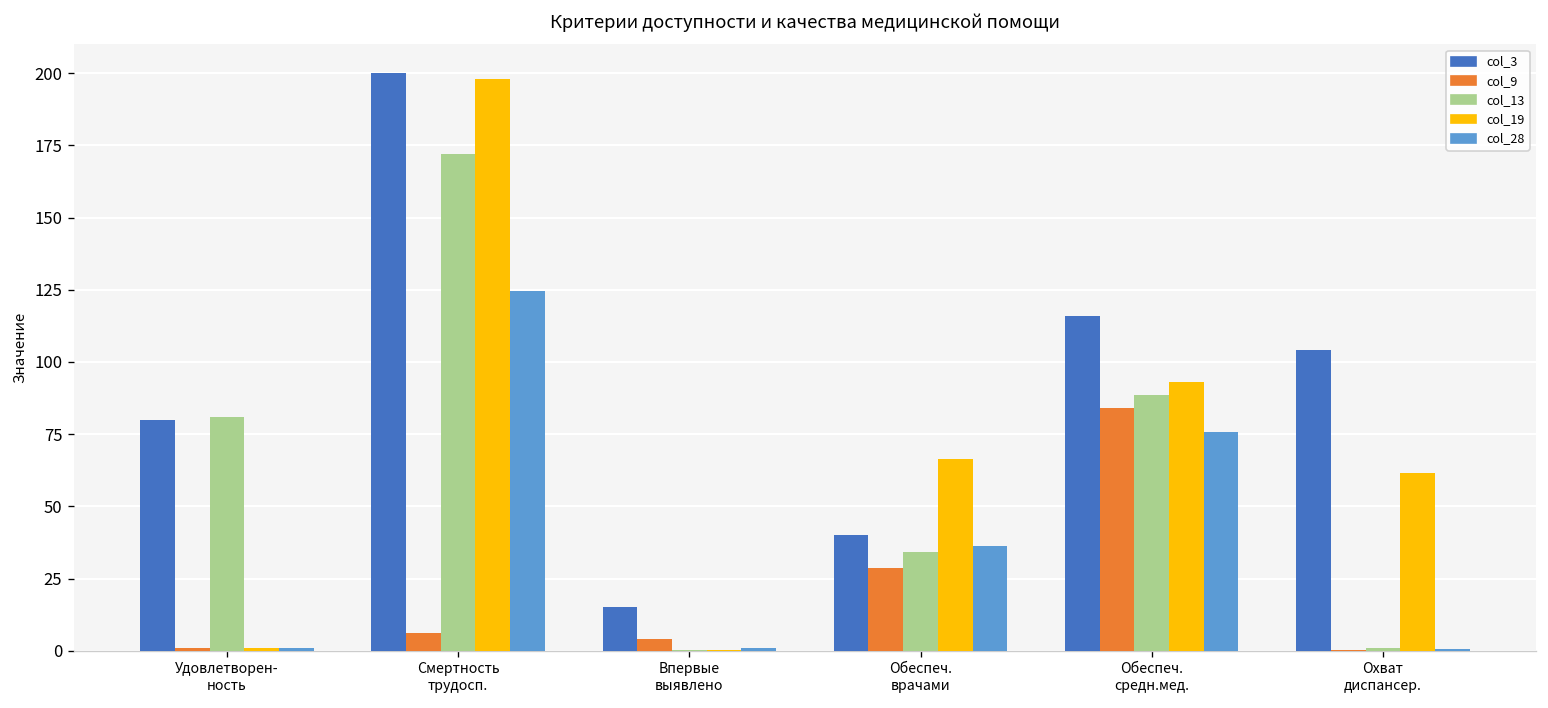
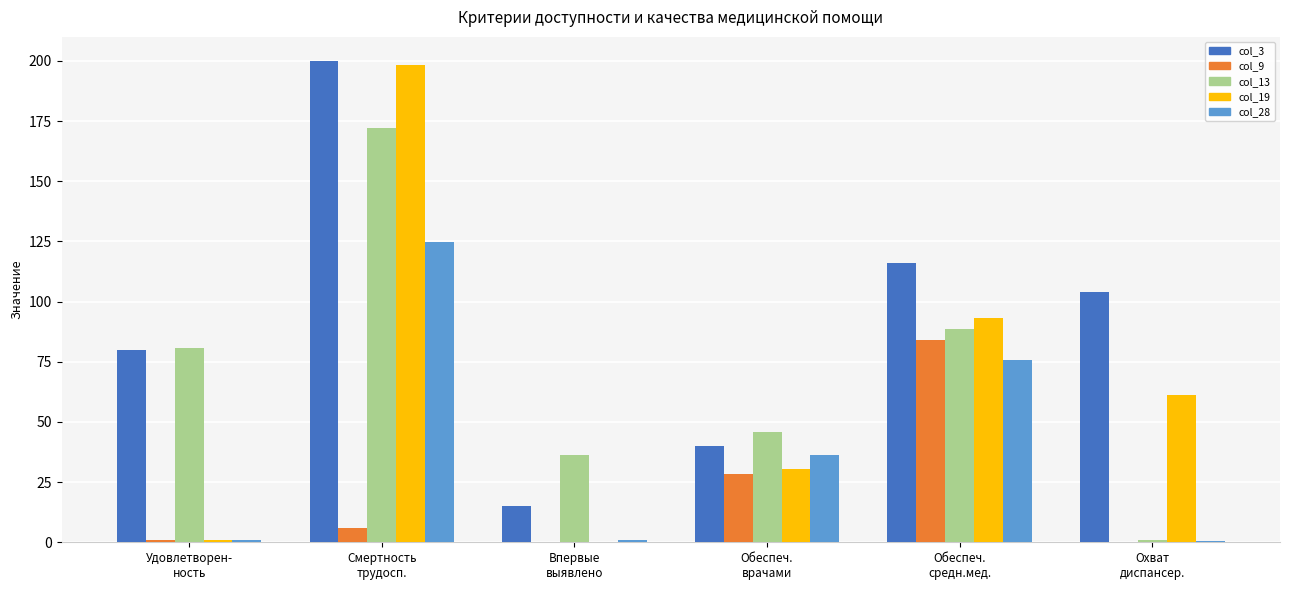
col_9, Впервые выявлено: 4 -> 0
col_13, Впервые выявлено: 0 -> 36
col_13, Обеспеч. врачами: 34 -> 46
col_19, Обеспеч. врачами: 67 -> 30
